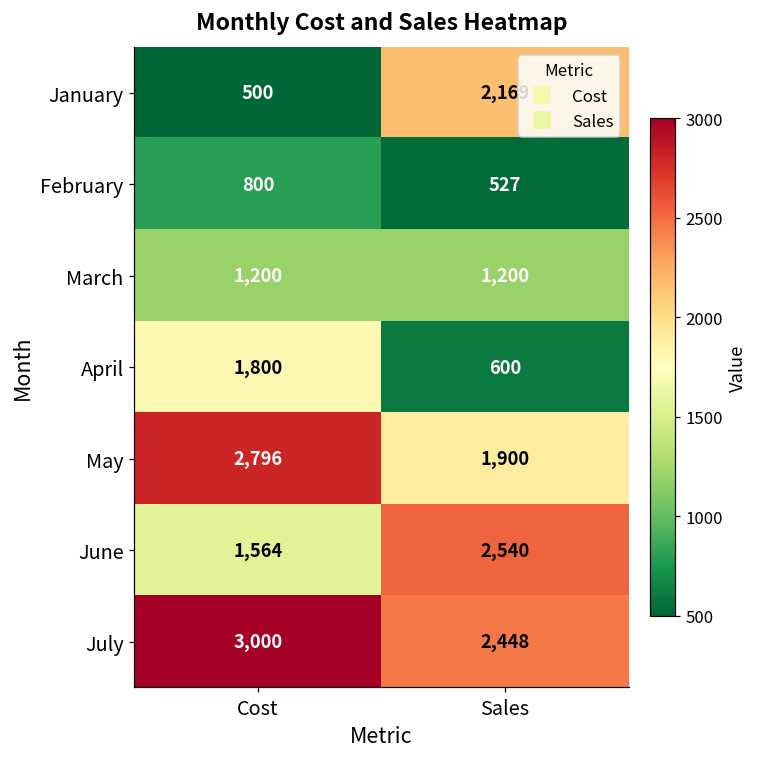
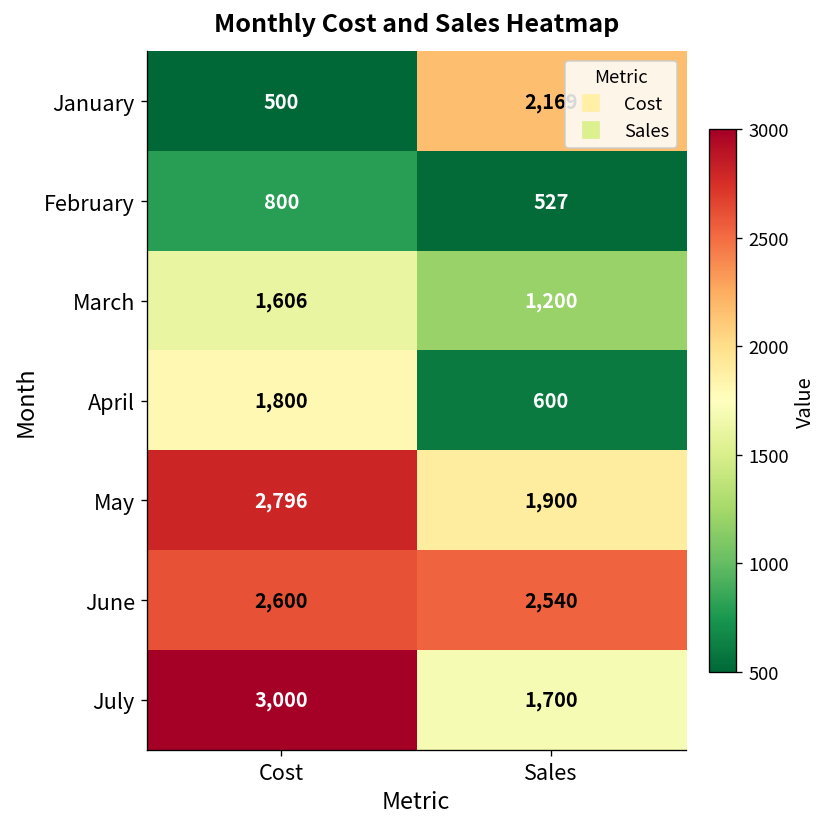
March, Cost: 1,200 -> 1,606
June, Cost: 1,564 -> 2,600
July, Sales: 2,448 -> 1,700
